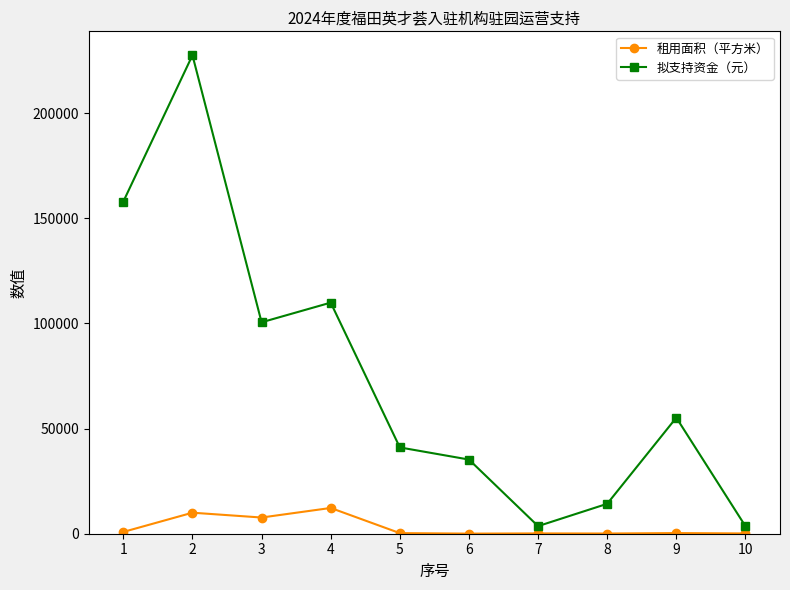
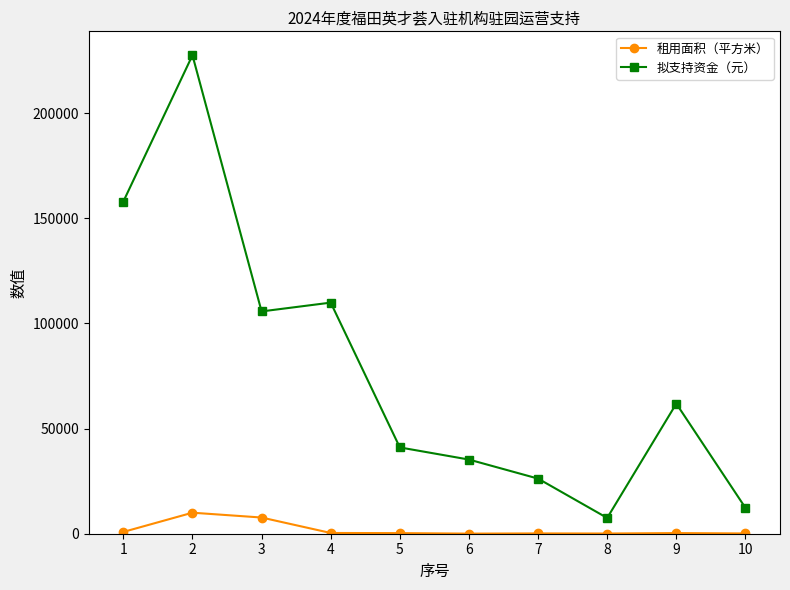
拟支持资金（元）, 3: 101000 -> 106000
租用面积（平方米）, 4: 12000 -> 0
拟支持资金（元）, 7: 4000 -> 26000
拟支持资金（元）, 8: 14000 -> 8000
拟支持资金（元）, 9: 55000 -> 62000
拟支持资金（元）, 10: 4000 -> 12000
